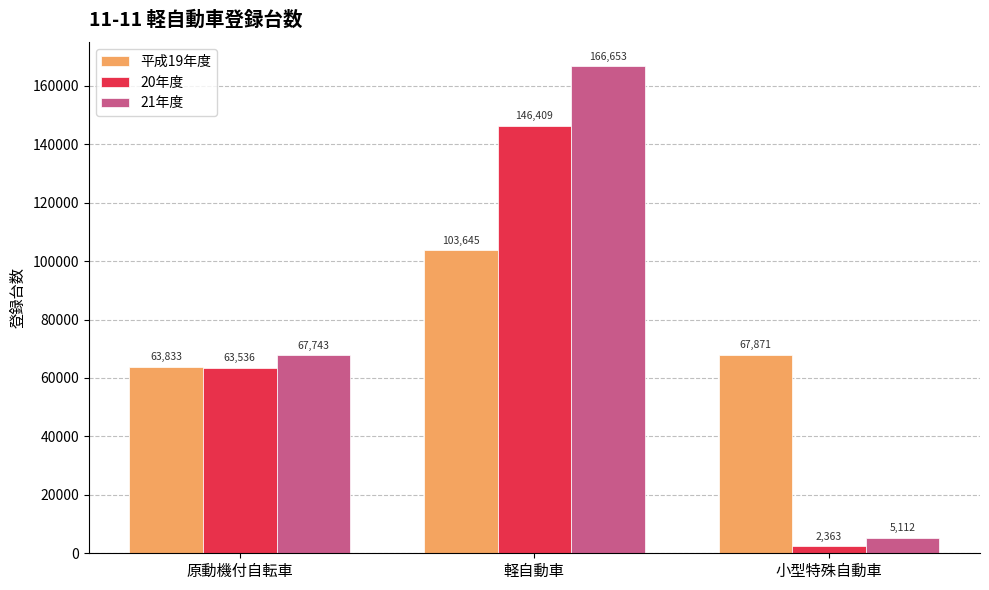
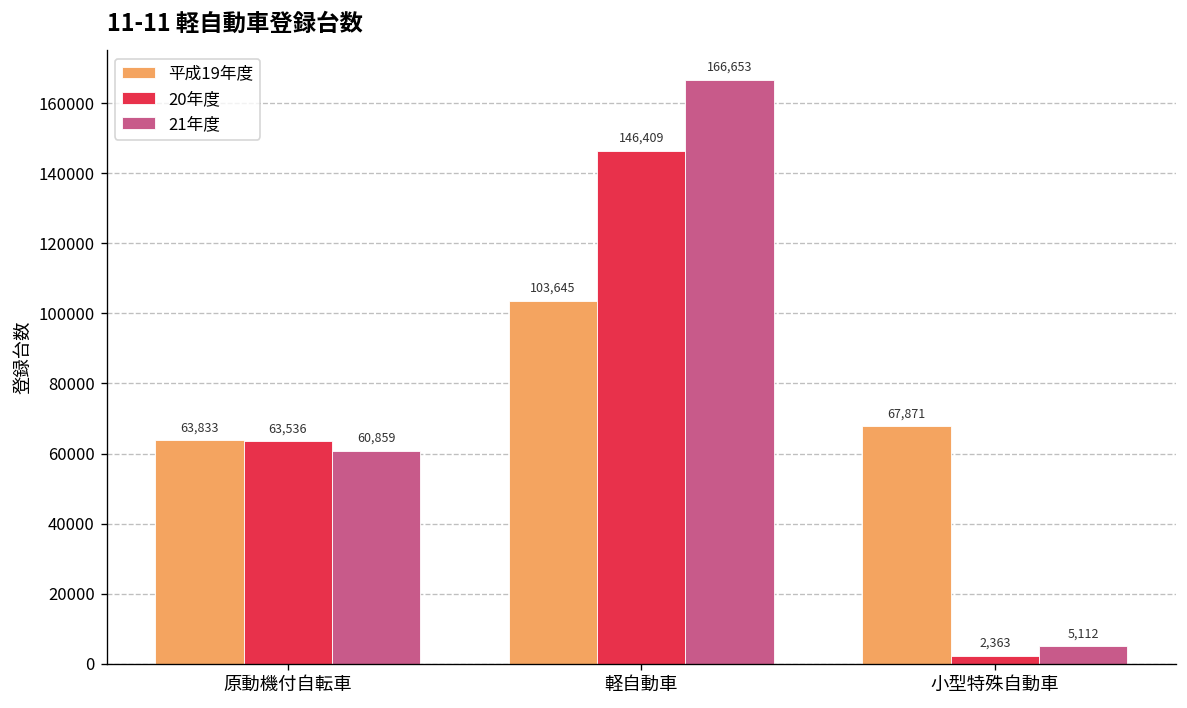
21年度, 原動機付自転車: 67,743 -> 60,859
